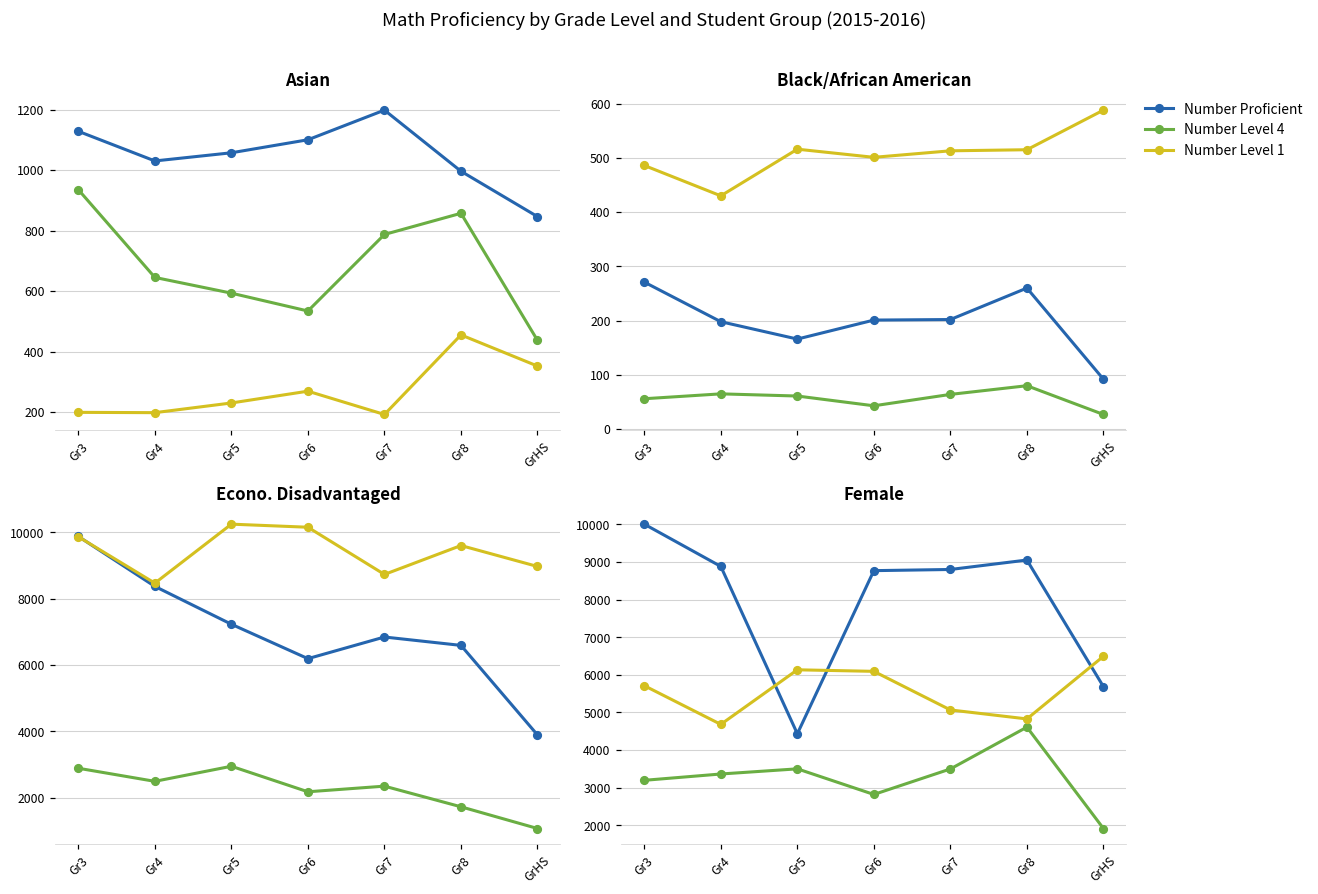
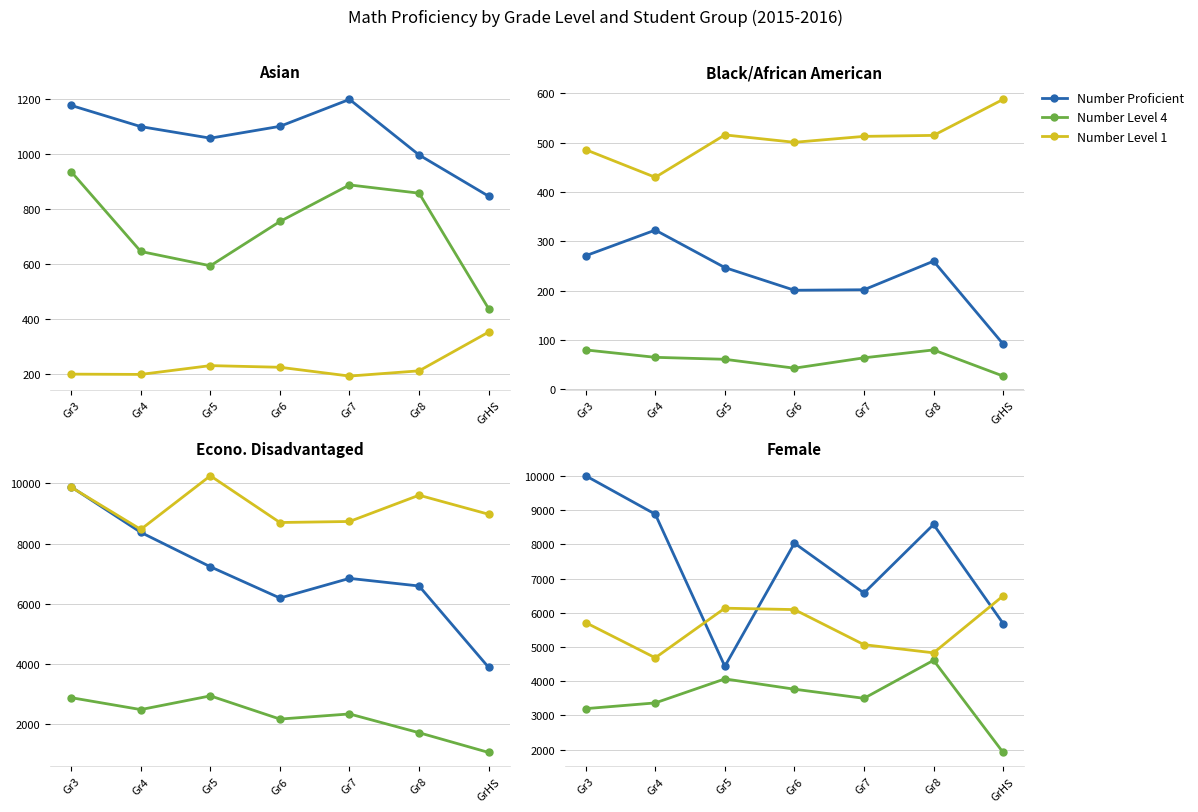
Asian, Number Proficient, Gr3: 1130 -> 1180
Asian, Number Proficient, Gr4: 1030 -> 1100
Asian, Number Level 4, Gr6: 530 -> 750
Asian, Number Level 1, Gr6: 270 -> 220
Asian, Number Level 4, Gr7: 790 -> 890
Asian, Number Level 1, Gr8: 460 -> 210
Black/African American, Number Level 4, Gr3: 60 -> 80
Black/African American, Number Proficient, Gr4: 200 -> 320
Black/African American, Number Proficient, Gr5: 170 -> 250
Econo. Disadvantaged, Number Level 1, Gr6: 10200 -> 8700
Female, Number Level 4, Gr5: 3500 -> 4100
Female, Number Proficient, Gr6: 8800 -> 8000
Female, Number Level 4, Gr6: 2800 -> 3800
Female, Number Proficient, Gr7: 8800 -> 6600
Female, Number Proficient, Gr8: 9100 -> 8600
